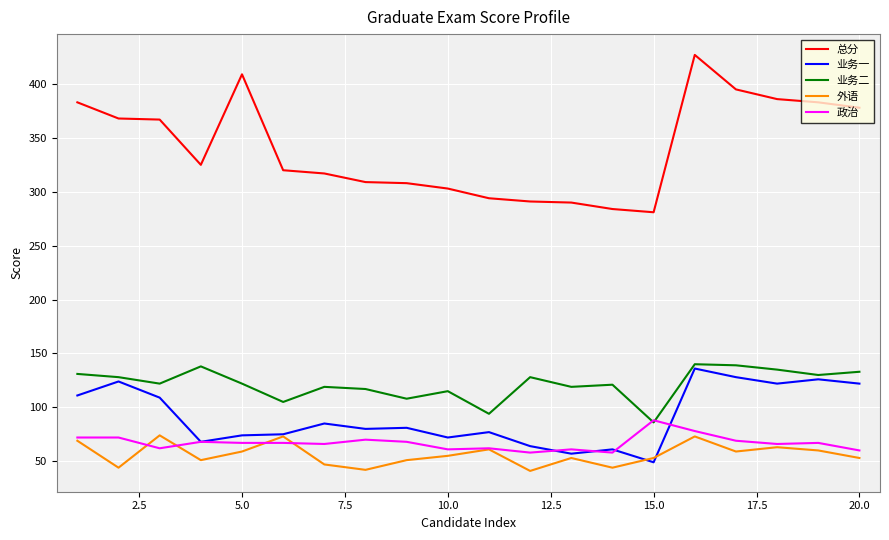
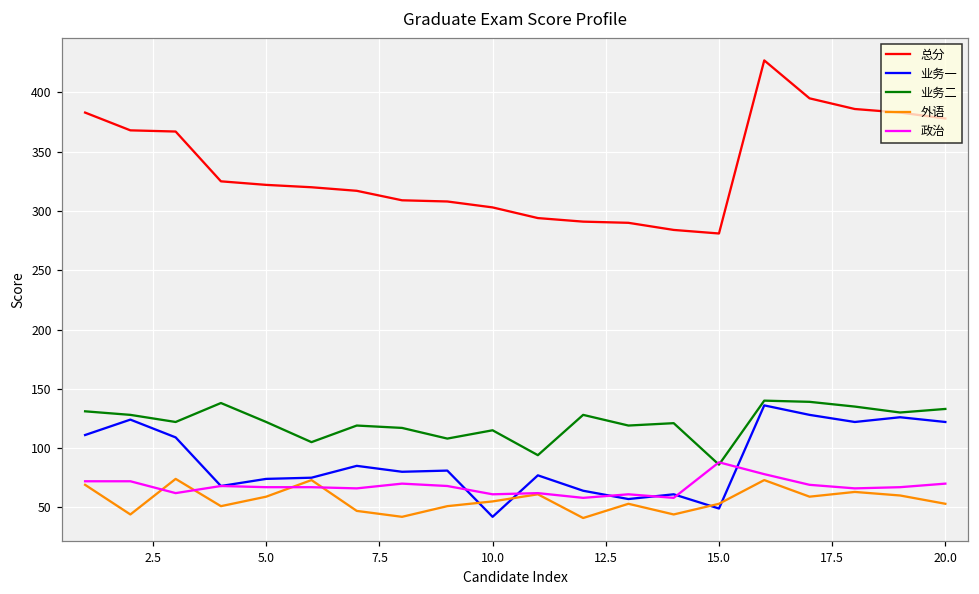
总分, 5.0: 409 -> 322
业务一, 10.0: 72 -> 42
政治, 20.0: 60 -> 70
